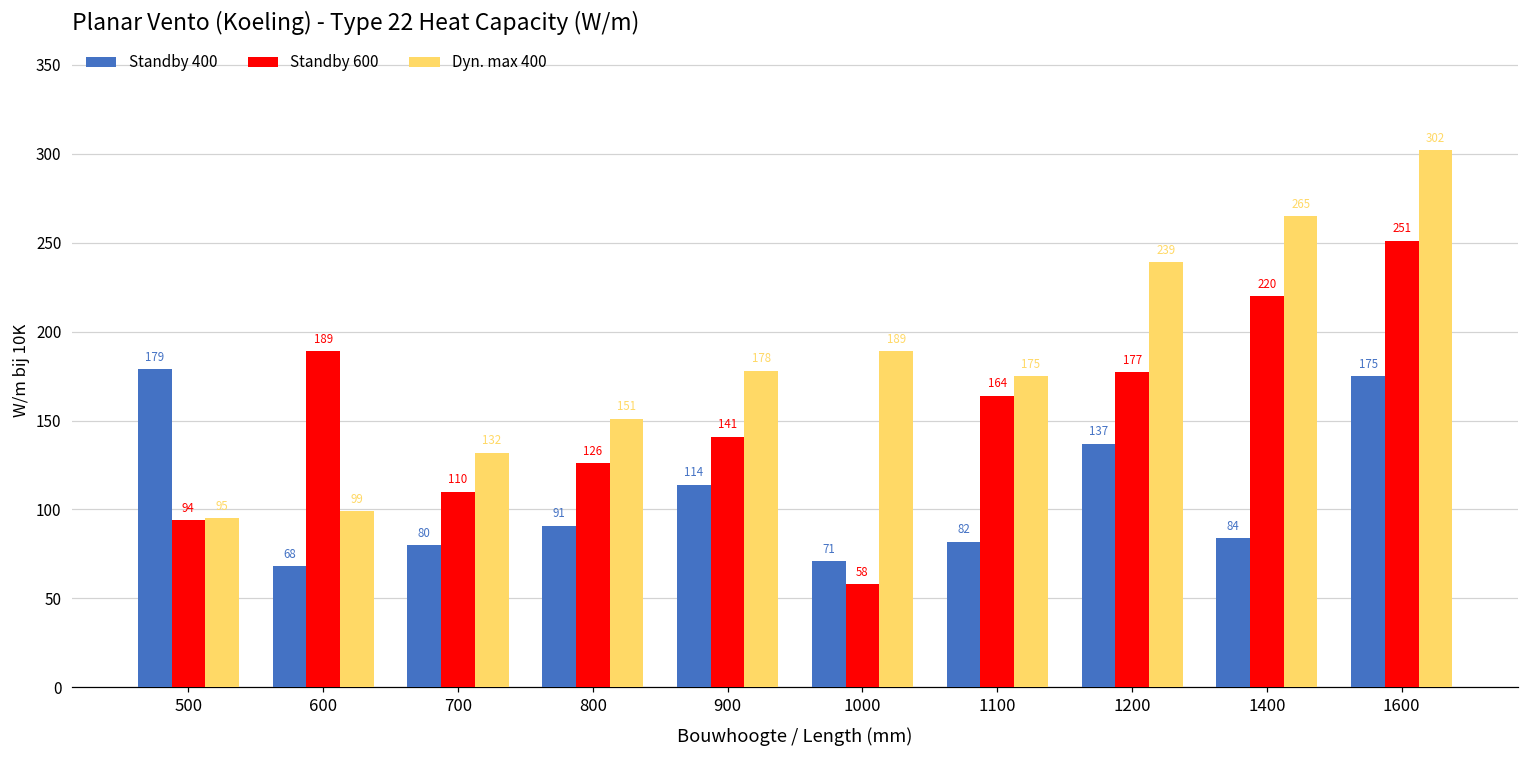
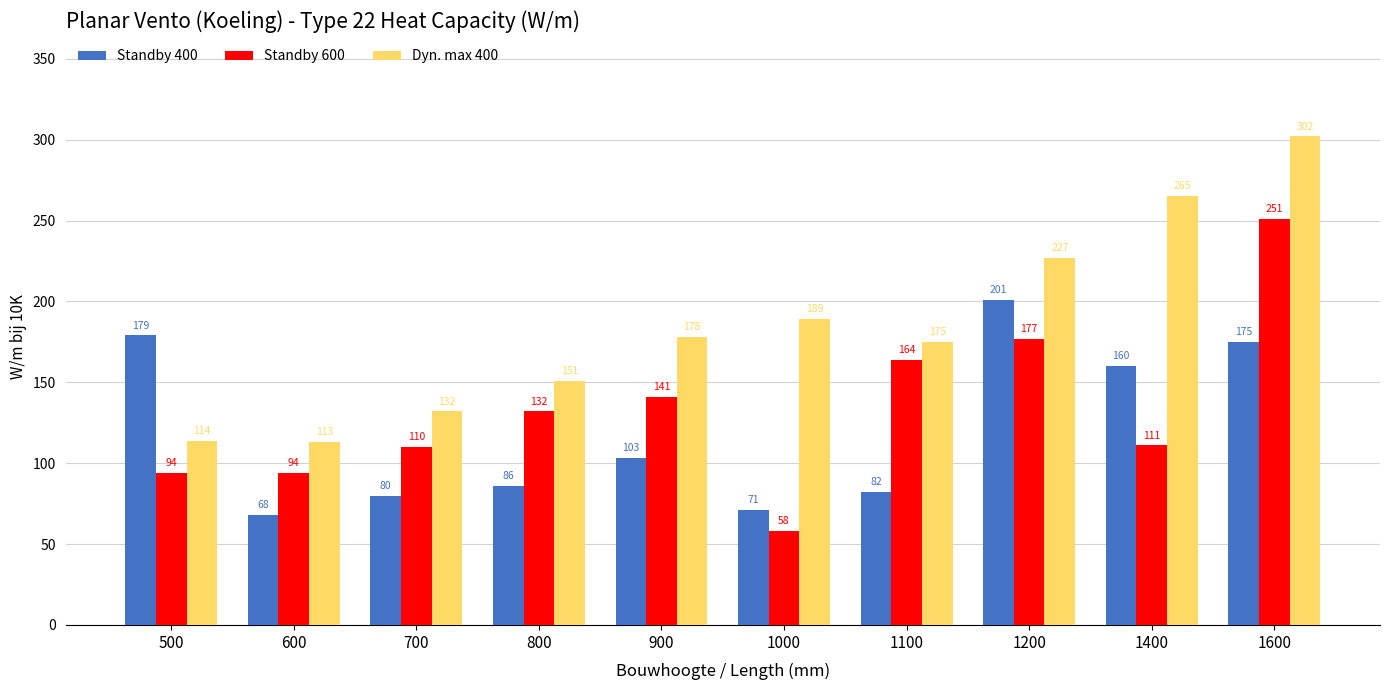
Dyn. max 400, 500: 95 -> 114
Standby 600, 600: 189 -> 94
Dyn. max 400, 600: 99 -> 113
Standby 400, 800: 91 -> 86
Standby 600, 800: 126 -> 132
Standby 400, 900: 114 -> 103
Standby 400, 1200: 137 -> 201
Dyn. max 400, 1200: 239 -> 227
Standby 400, 1400: 84 -> 160
Standby 600, 1400: 220 -> 111
